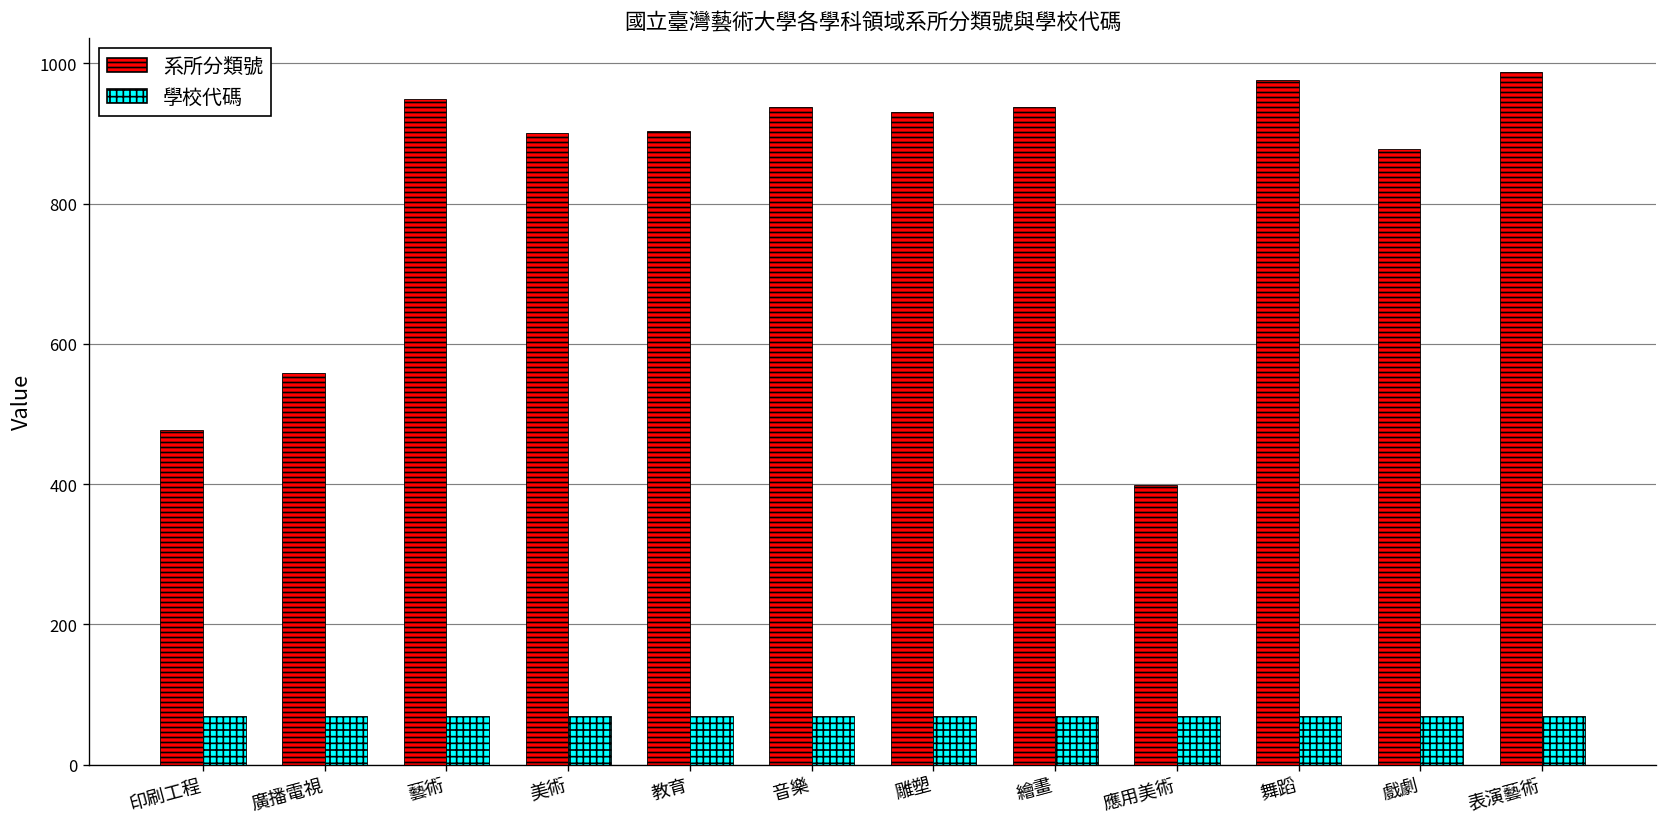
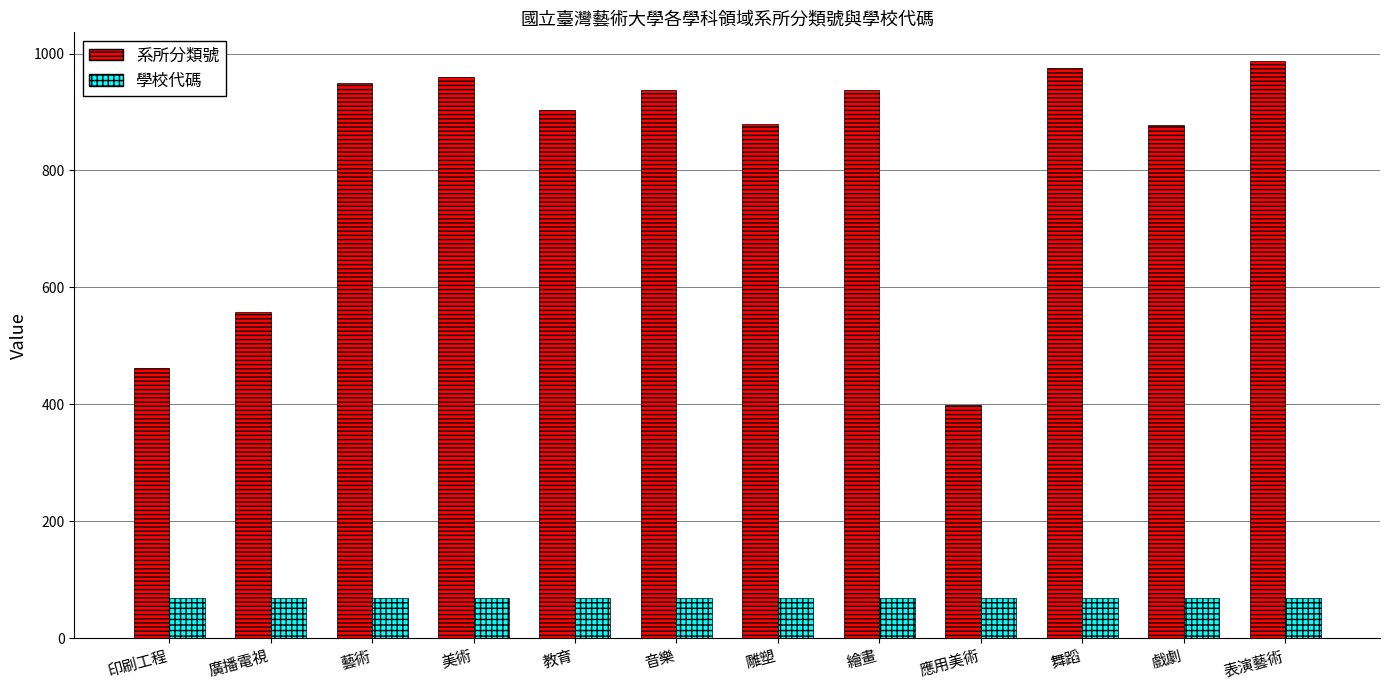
系所分類號, 印刷工程: 480 -> 460
系所分類號, 美術: 900 -> 960
系所分類號, 雕塑: 930 -> 880
